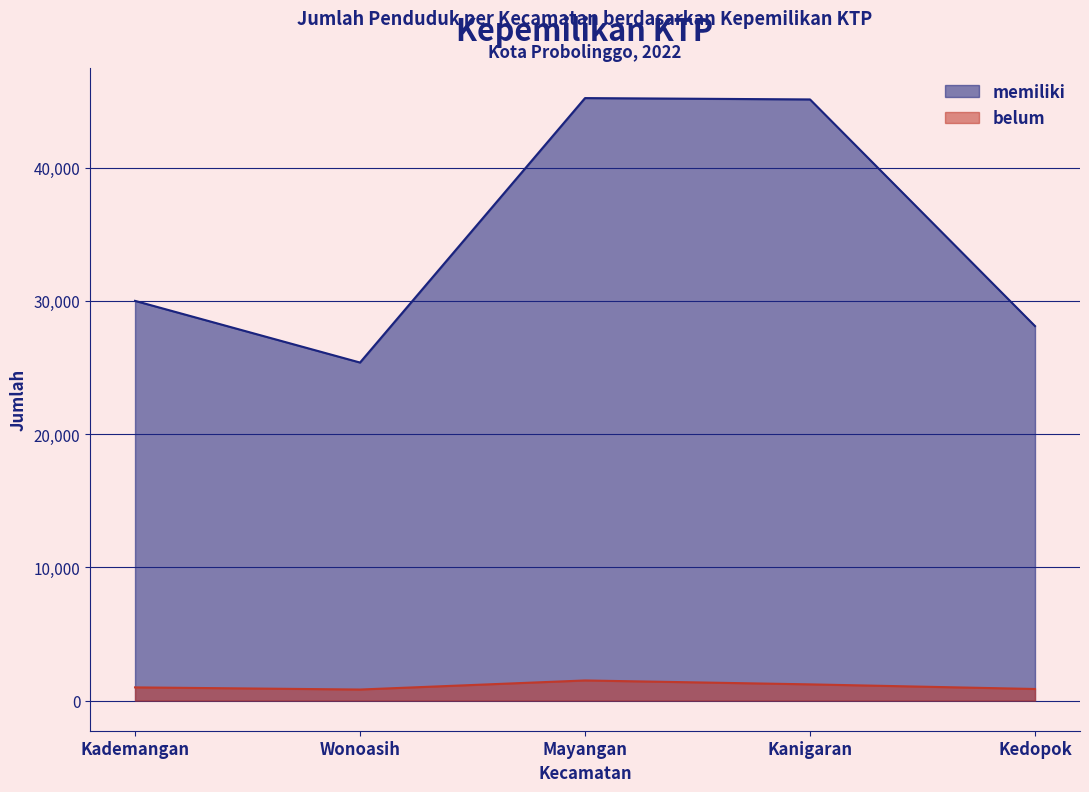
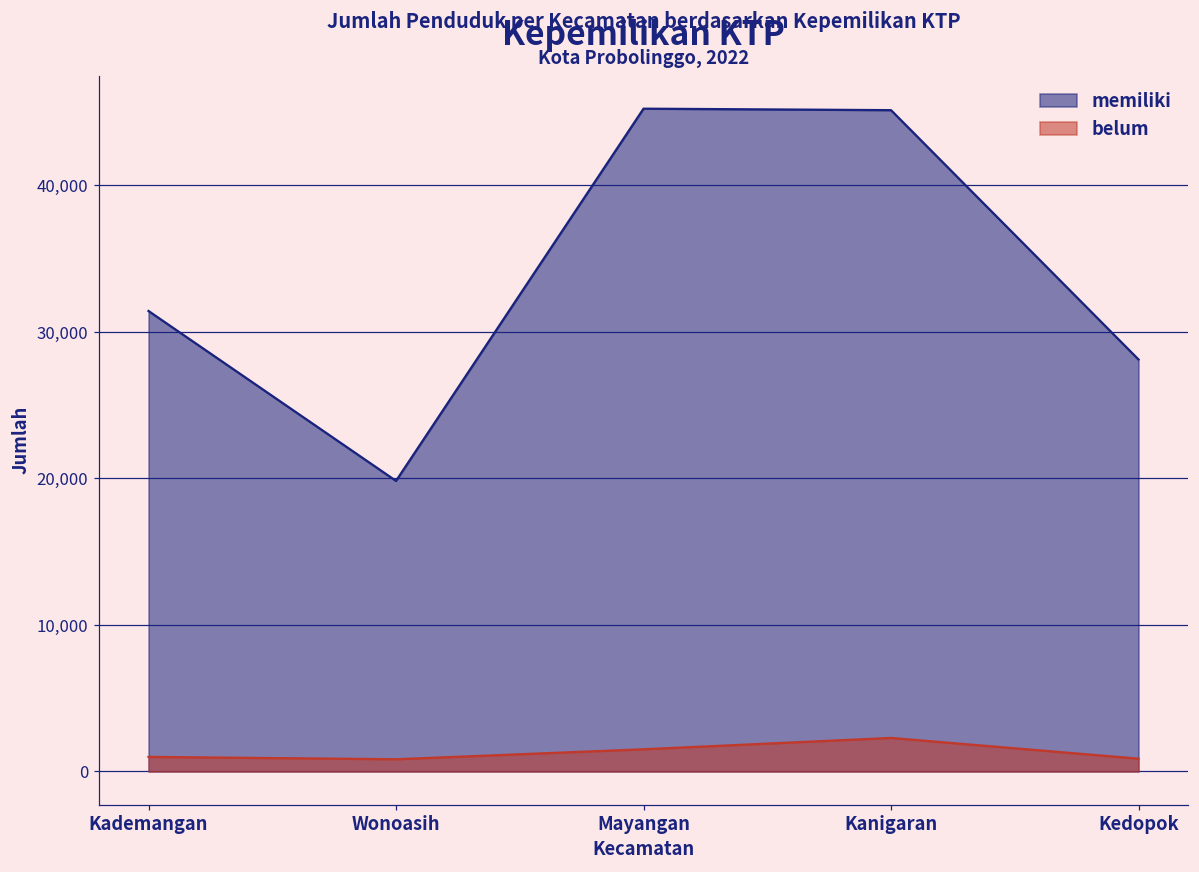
memiliki, Kademangan: 30,000 -> 31,400
memiliki, Wonoasih: 25,400 -> 19,800
belum, Kanigaran: 1,200 -> 2,300
